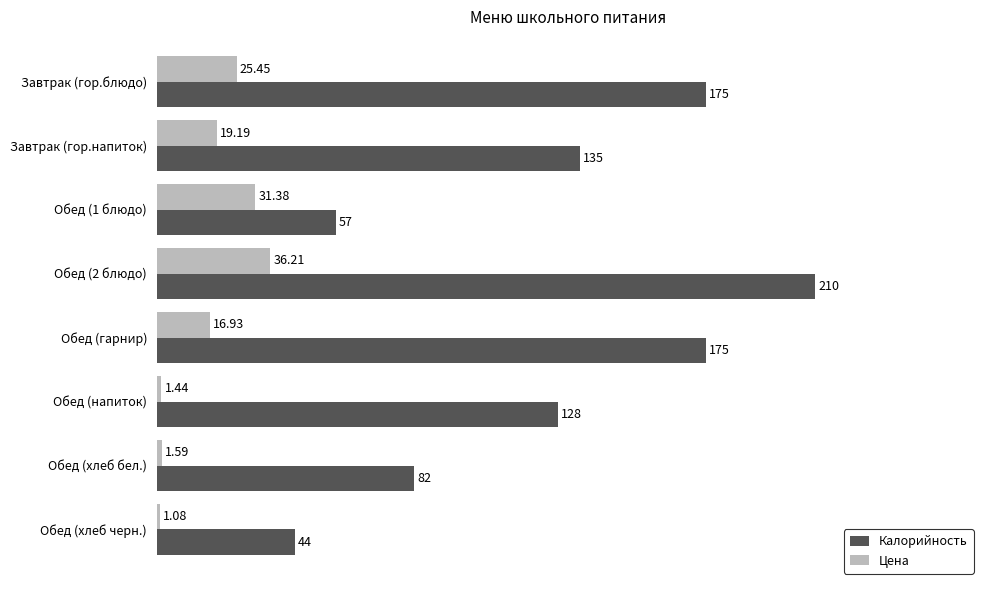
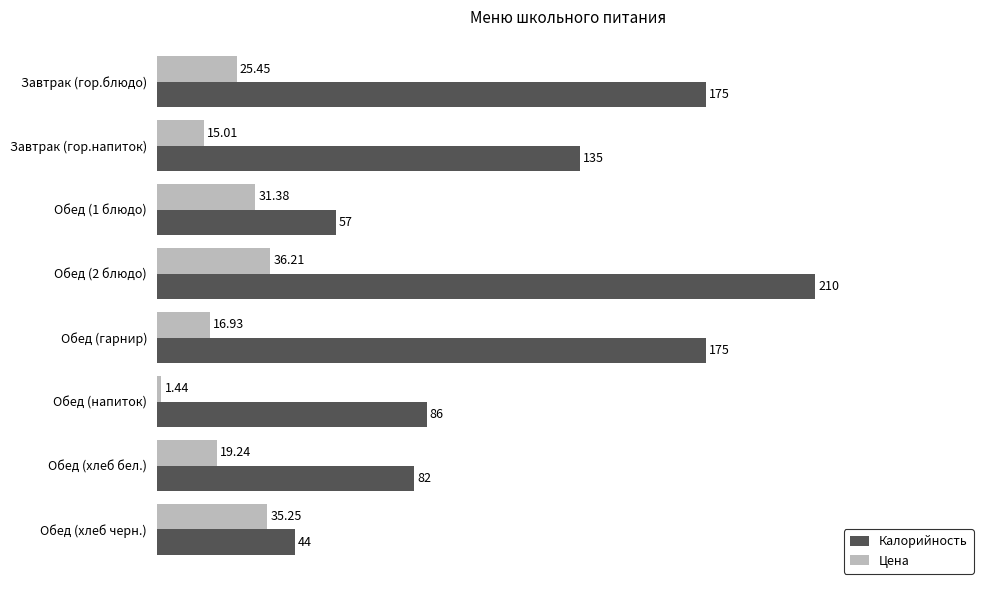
Цена, Завтрак (гор.напиток): 19.19 -> 15.01
Калорийность, Обед (напиток): 128 -> 86
Цена, Обед (хлеб бел.): 1.59 -> 19.24
Цена, Обед (хлеб черн.): 1.08 -> 35.25
